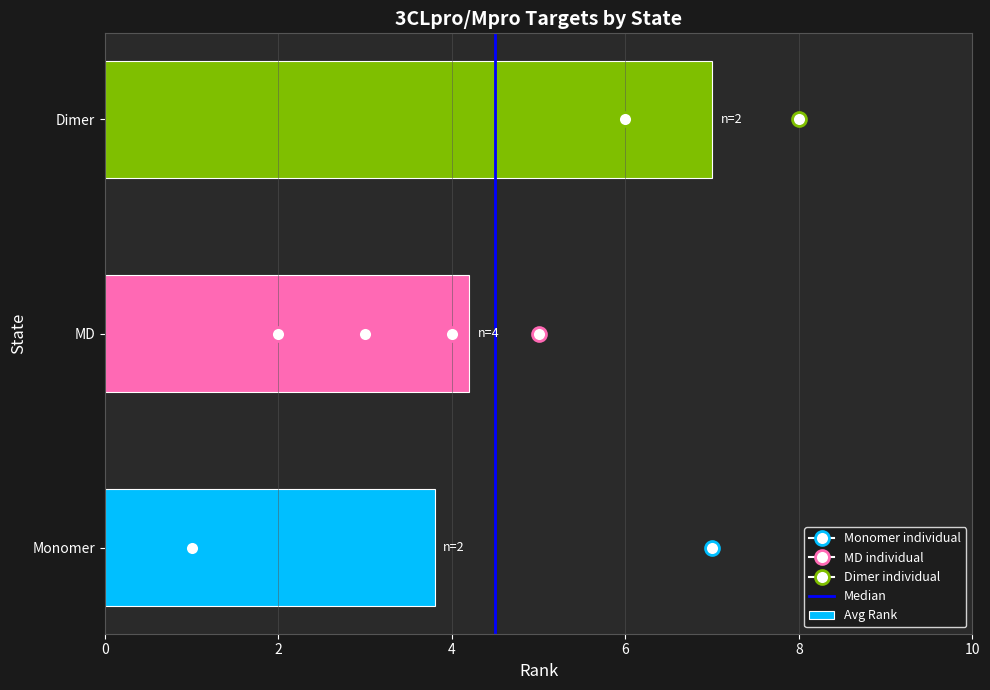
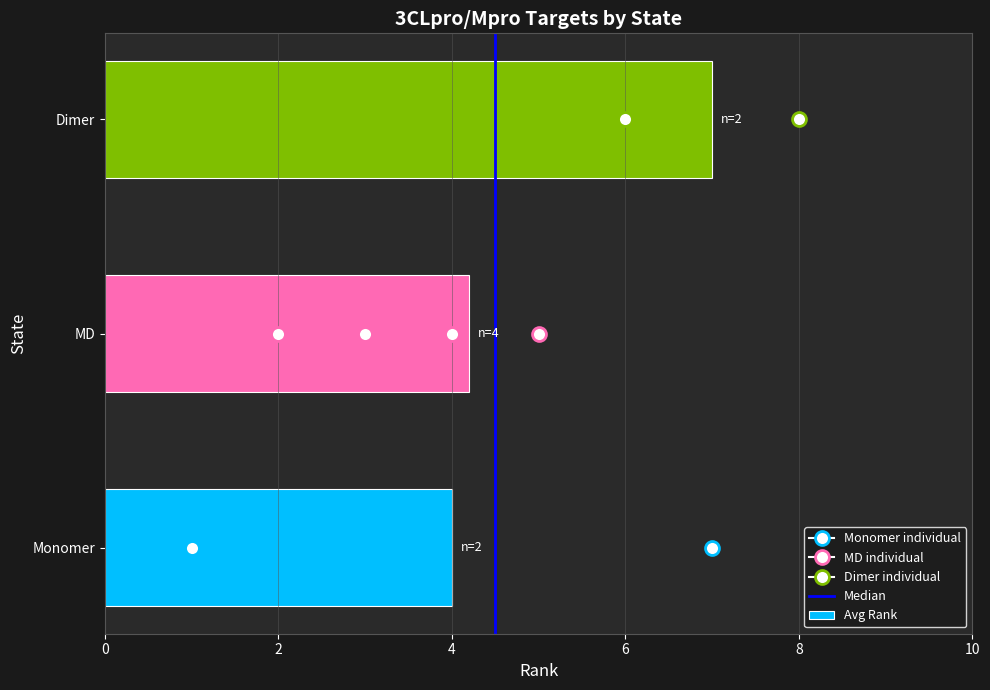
Avg Rank, Monomer: 3.8 -> 4.0
